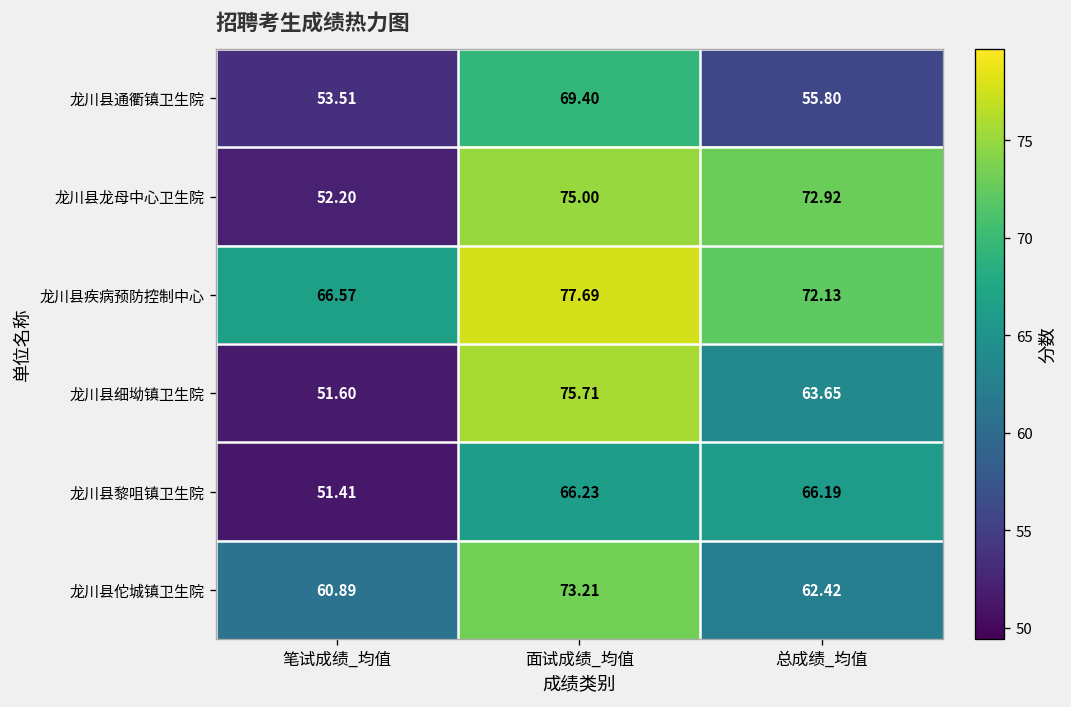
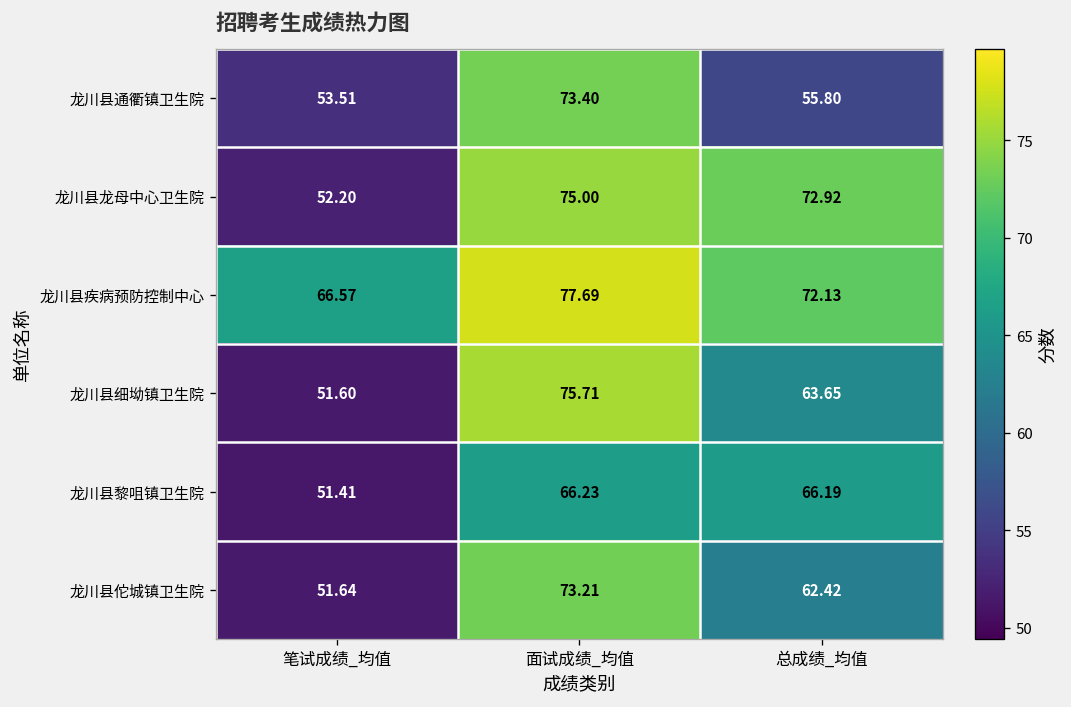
龙川县通衢镇卫生院, 面试成绩_均值: 69.40 -> 73.40
龙川县佗城镇卫生院, 笔试成绩_均值: 60.89 -> 51.64
